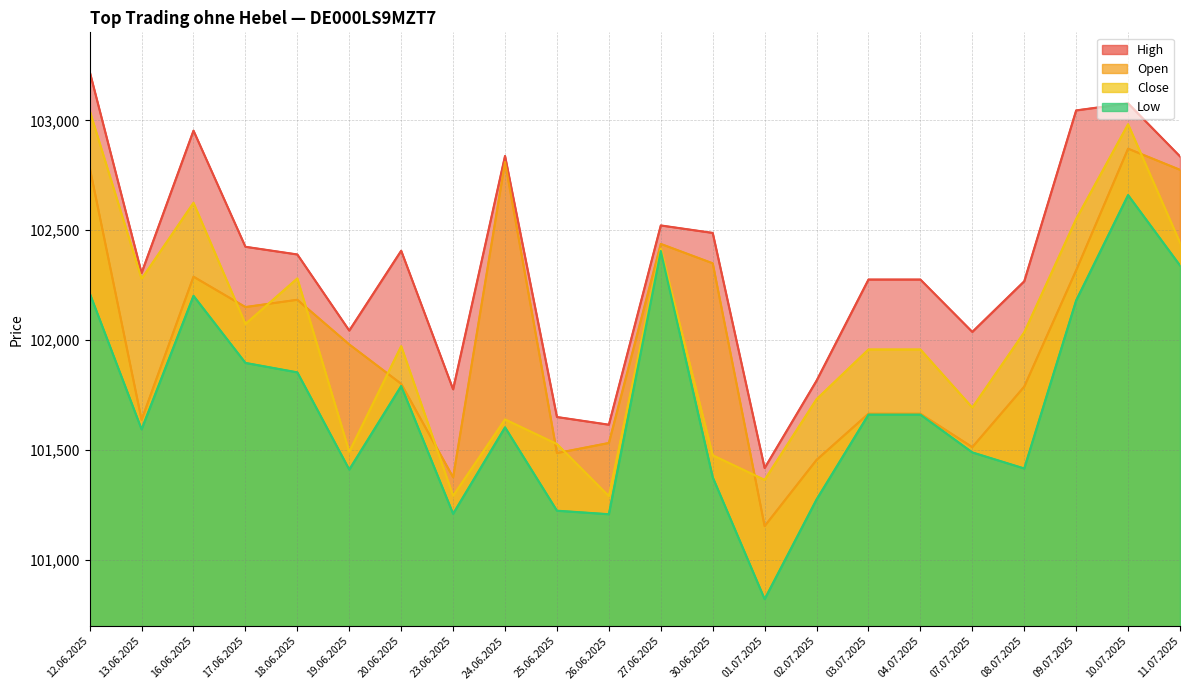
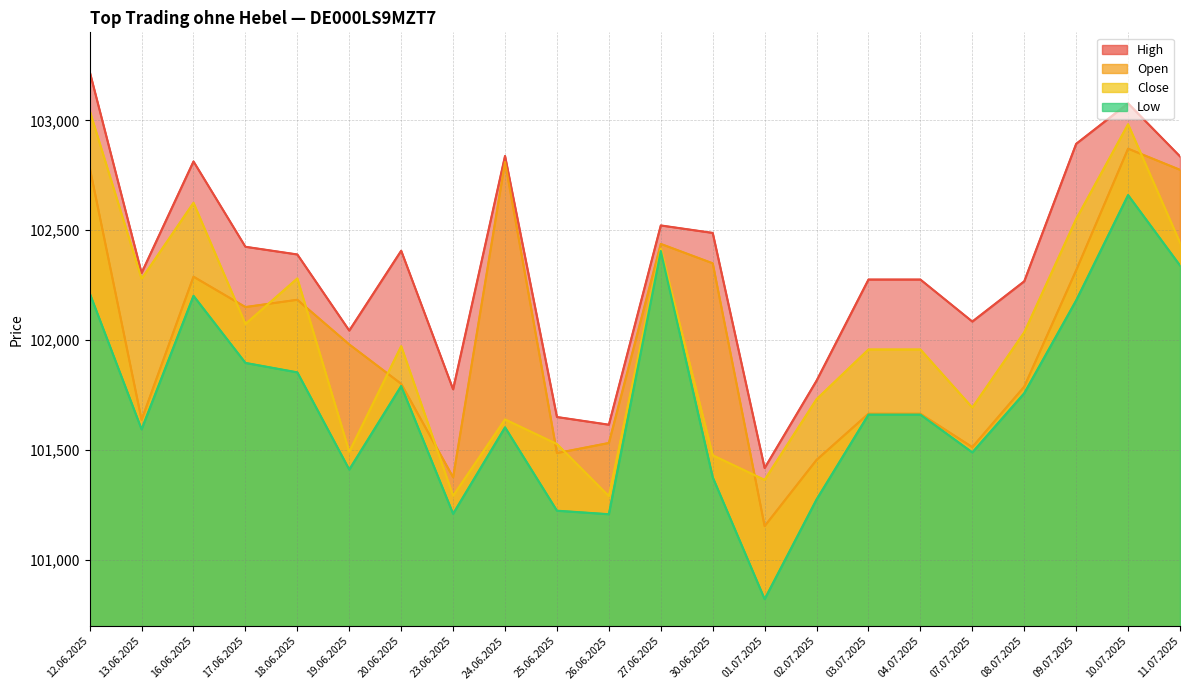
High, 16.06.2025: 102,950 -> 102,810
High, 07.07.2025: 102,040 -> 102,090
Low, 08.07.2025: 101,420 -> 101,760
High, 09.07.2025: 103,050 -> 102,890
